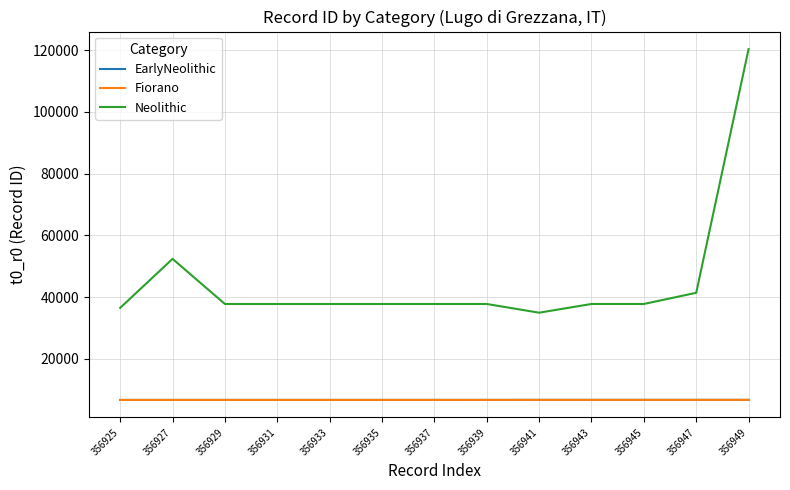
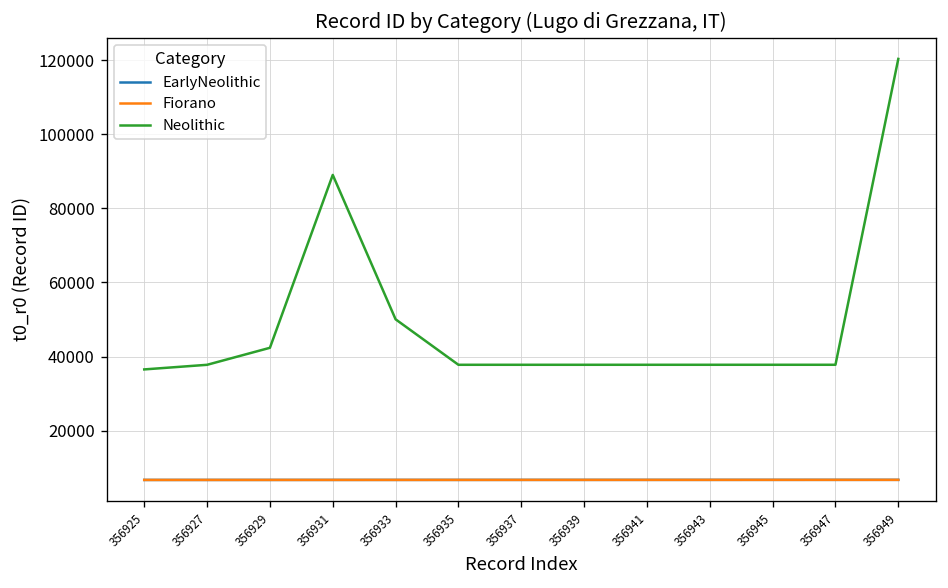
Neolithic, 356927: 52000 -> 38000
Neolithic, 356929: 38000 -> 42000
Neolithic, 356931: 38000 -> 89000
Neolithic, 356933: 38000 -> 50000
Neolithic, 356941: 35000 -> 38000
Neolithic, 356947: 41000 -> 38000
